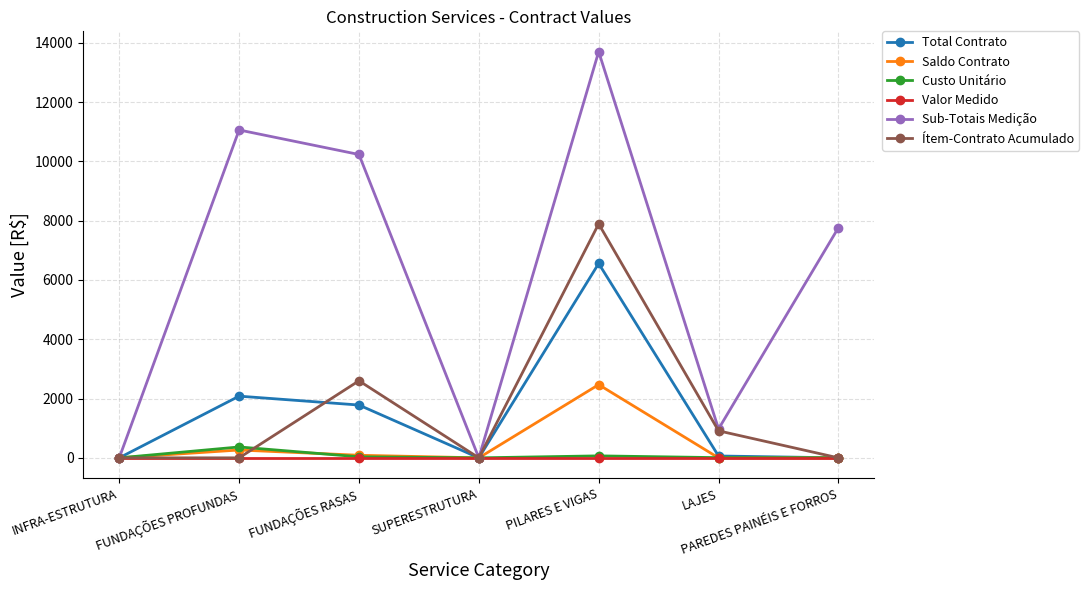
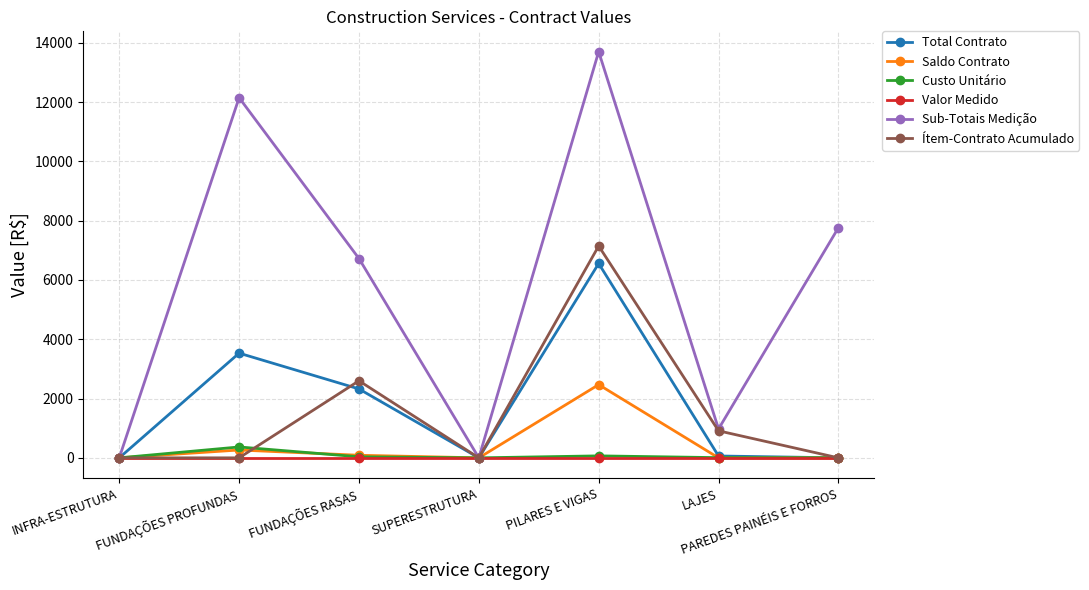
Total Contrato, FUNDAÇÕES PROFUNDAS: 2100 -> 3500
Sub-Totais Medição, FUNDAÇÕES PROFUNDAS: 11100 -> 12100
Total Contrato, FUNDAÇÕES RASAS: 1800 -> 2300
Sub-Totais Medição, FUNDAÇÕES RASAS: 10200 -> 6700
Ítem-Contrato Acumulado, PILARES E VIGAS: 7900 -> 7100
